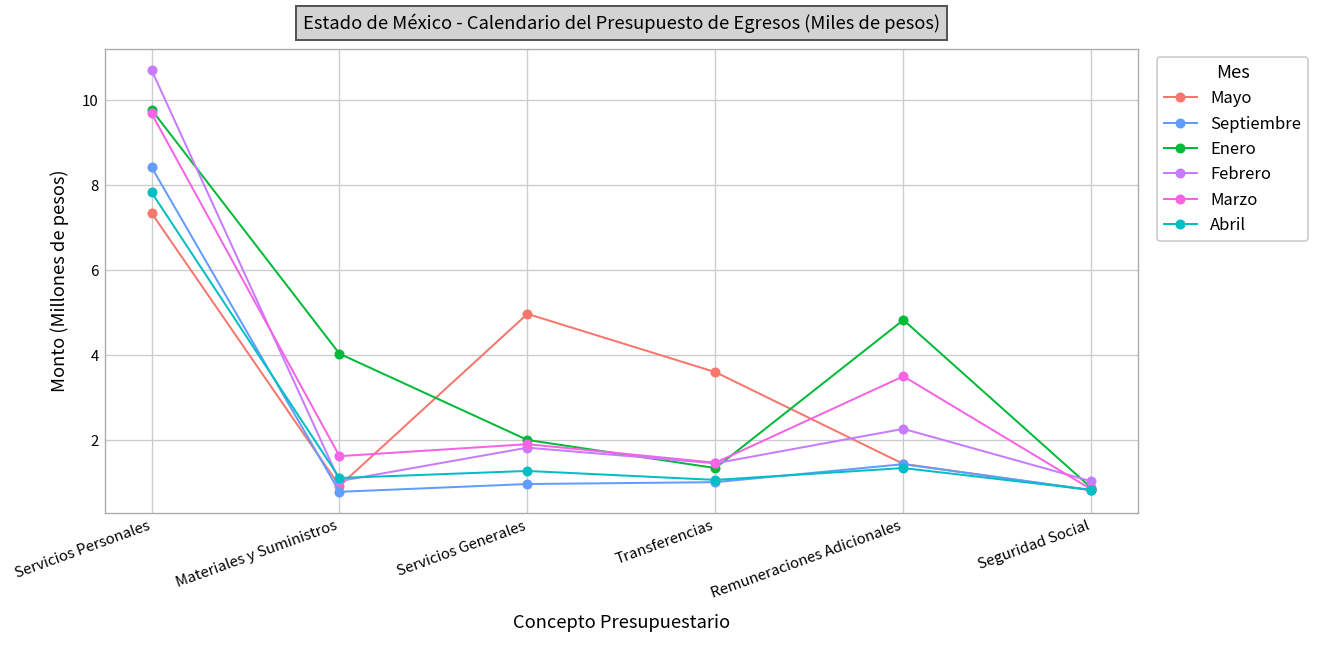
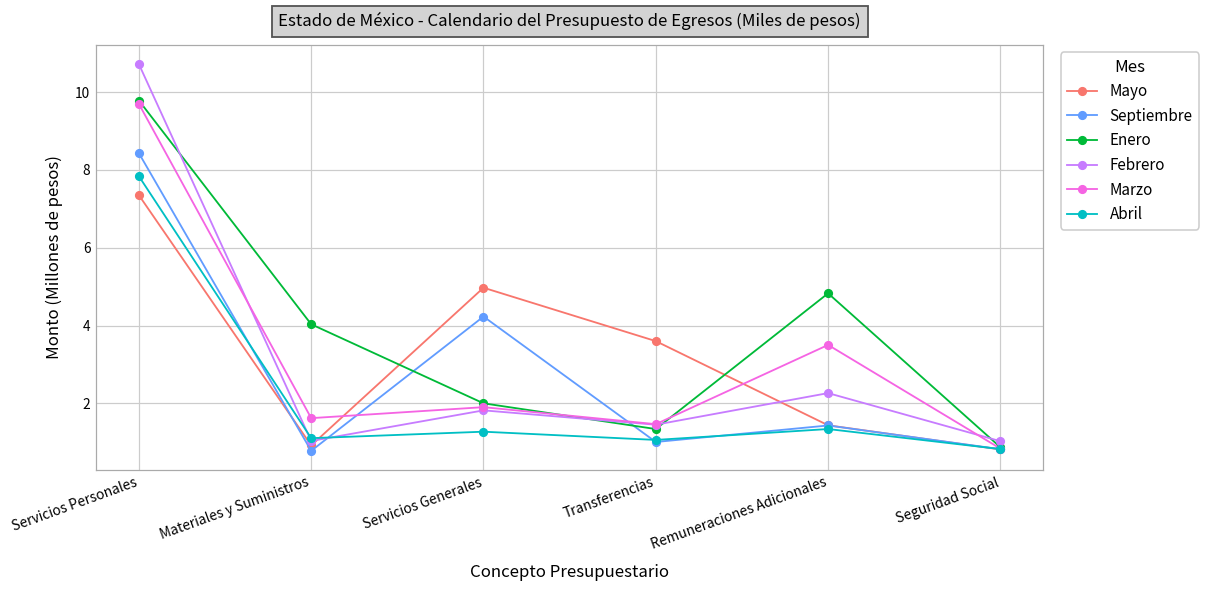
Septiembre, Servicios Generales: 1.0 -> 4.2
